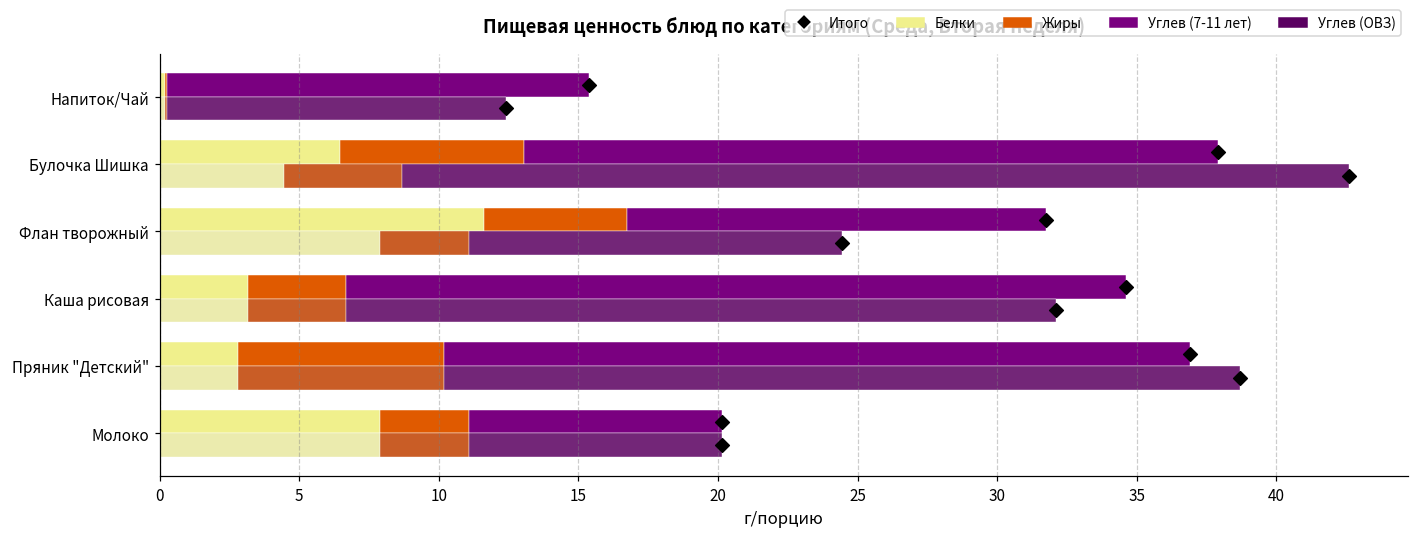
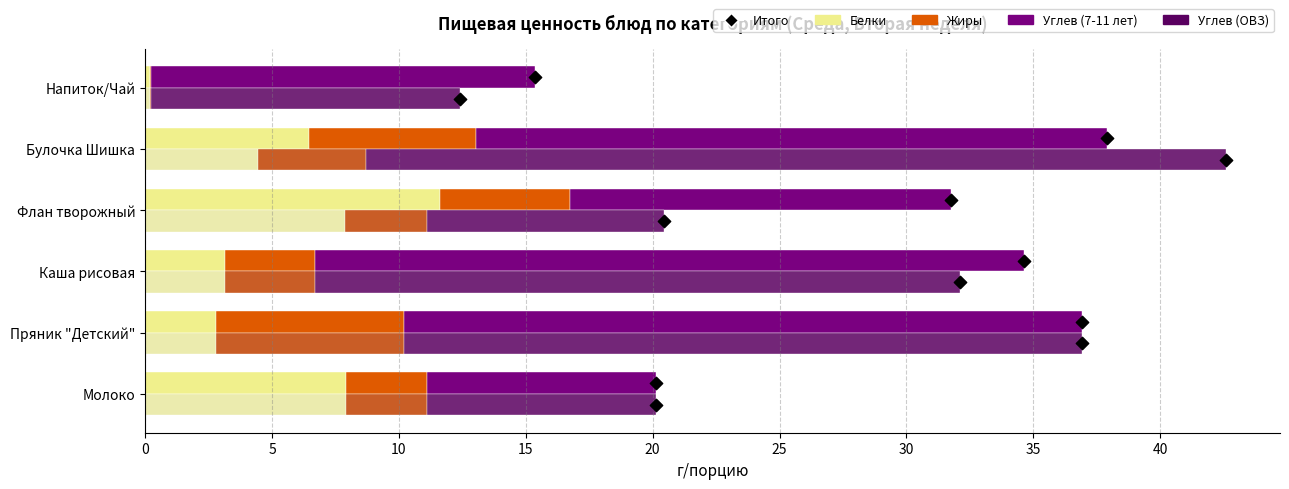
Углев (ОВЗ), Флан творожный: 13.4 -> 9.4
Углев (ОВЗ), Пряник "Детский": 28.5 -> 26.7
